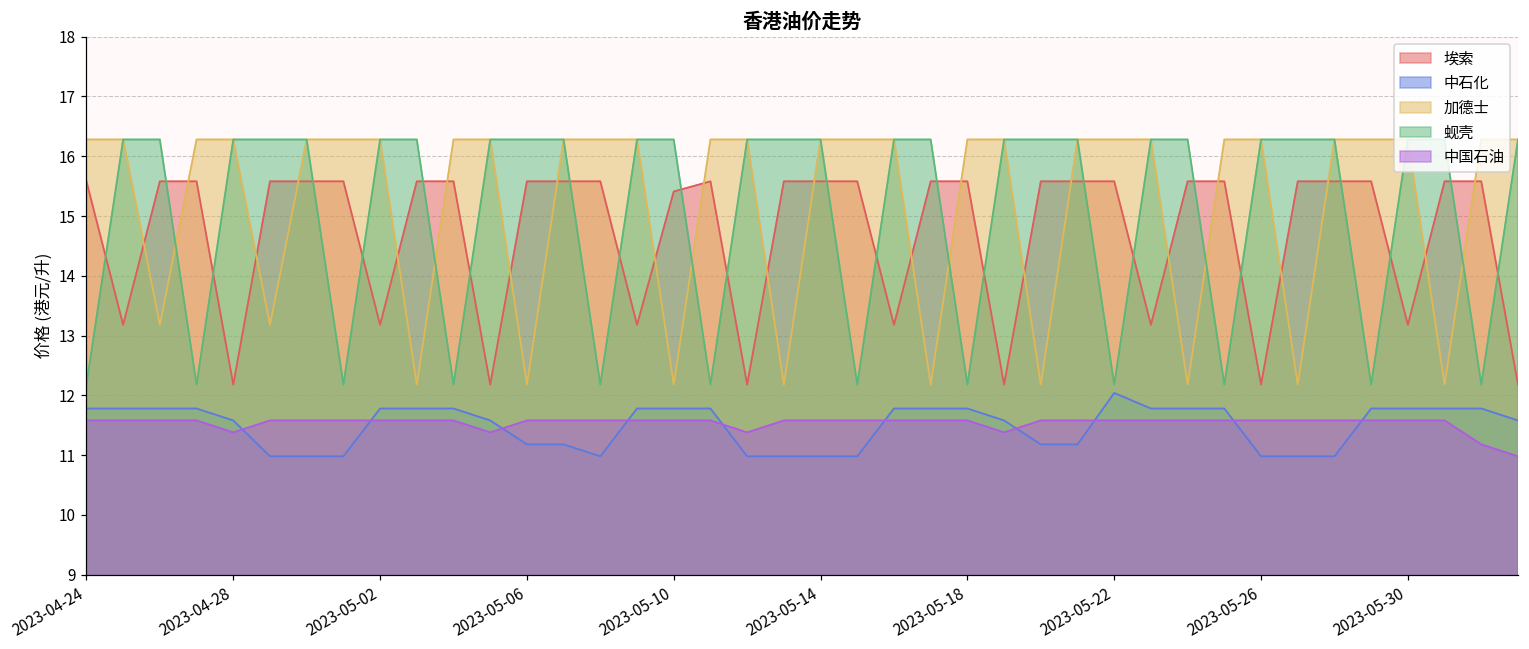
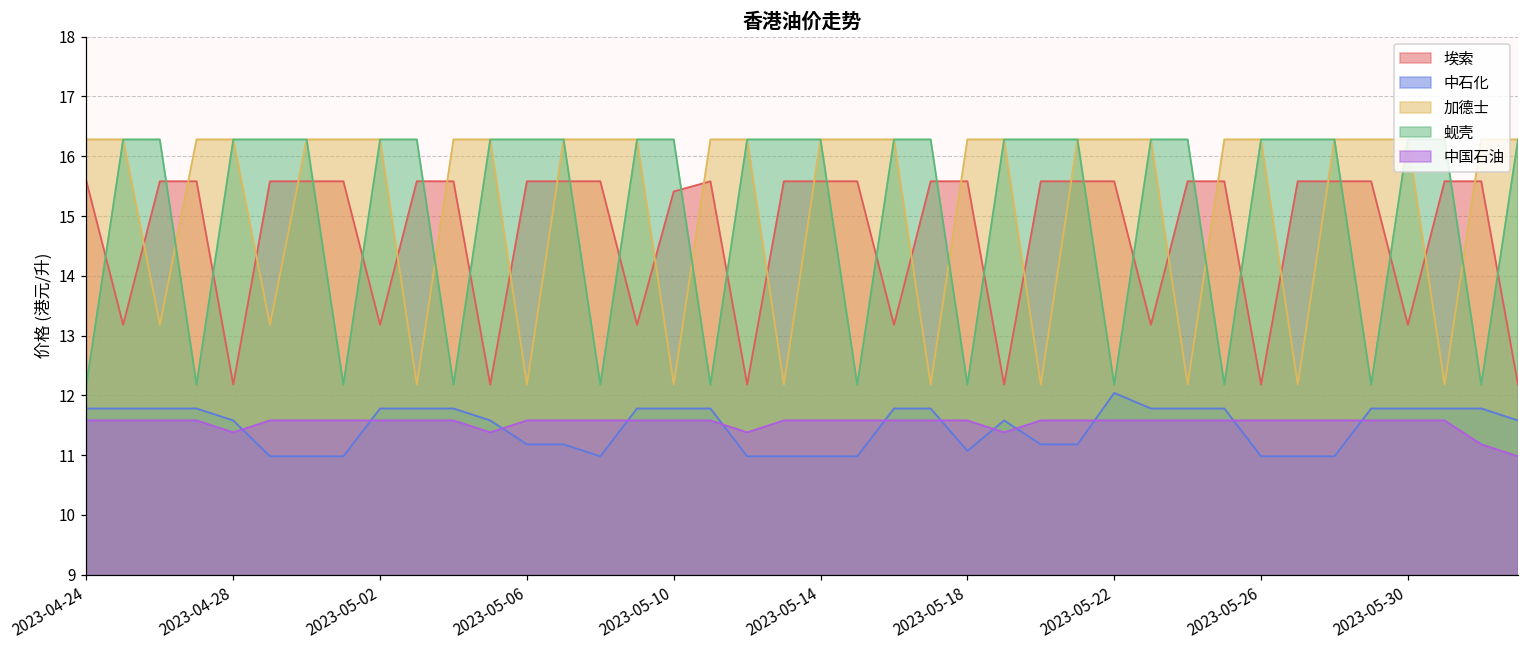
中石化, 2023-05-18: 11.8 -> 11.1
